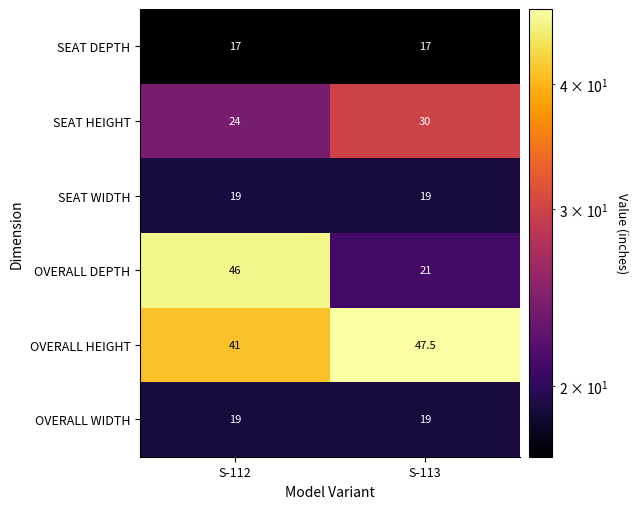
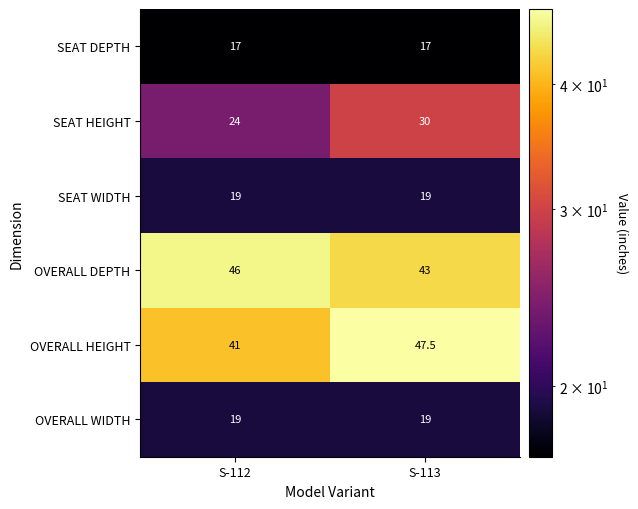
OVERALL DEPTH, S-113: 21 -> 43
